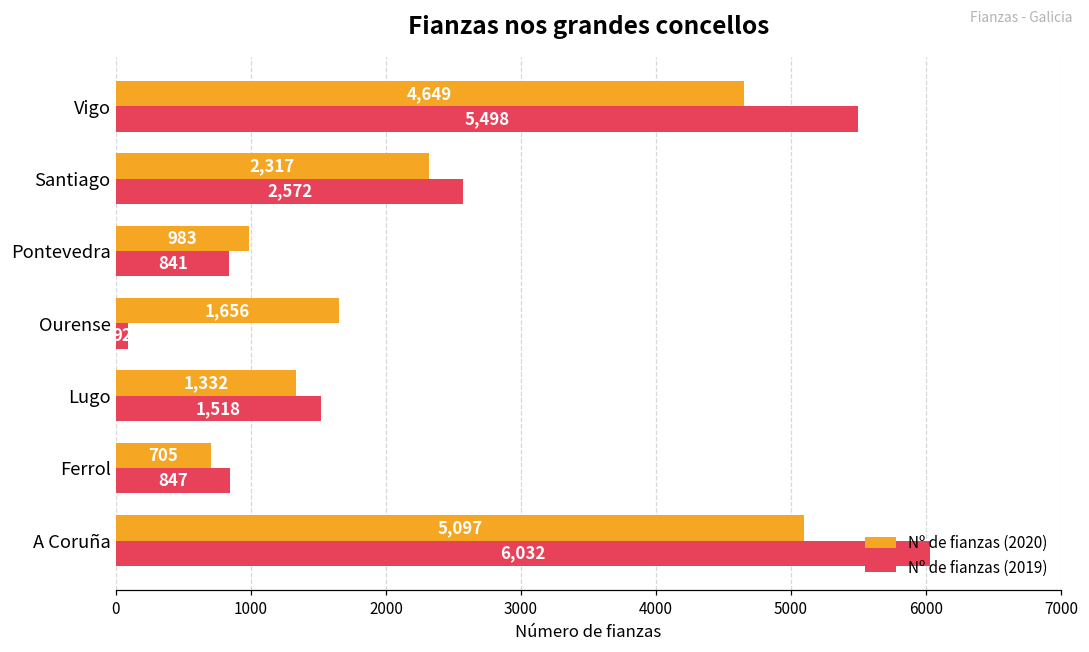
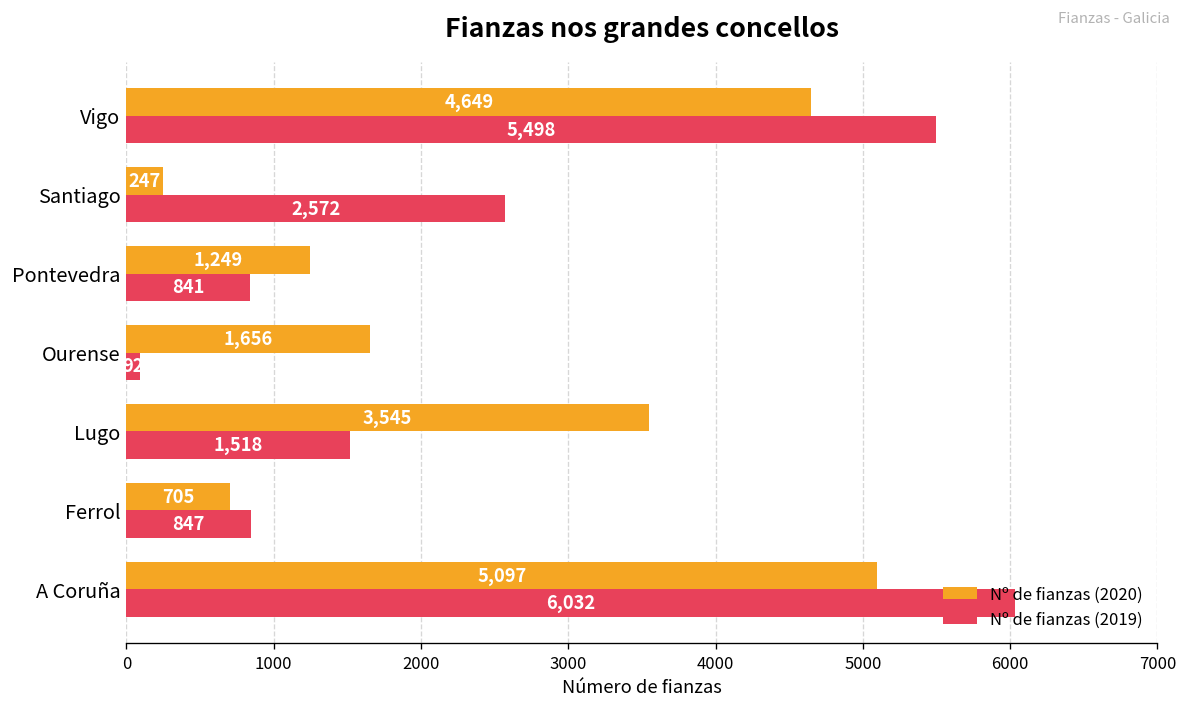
Nº de fianzas (2020), Santiago: 2,317 -> 247
Nº de fianzas (2020), Pontevedra: 983 -> 1,249
Nº de fianzas (2020), Lugo: 1,332 -> 3,545
